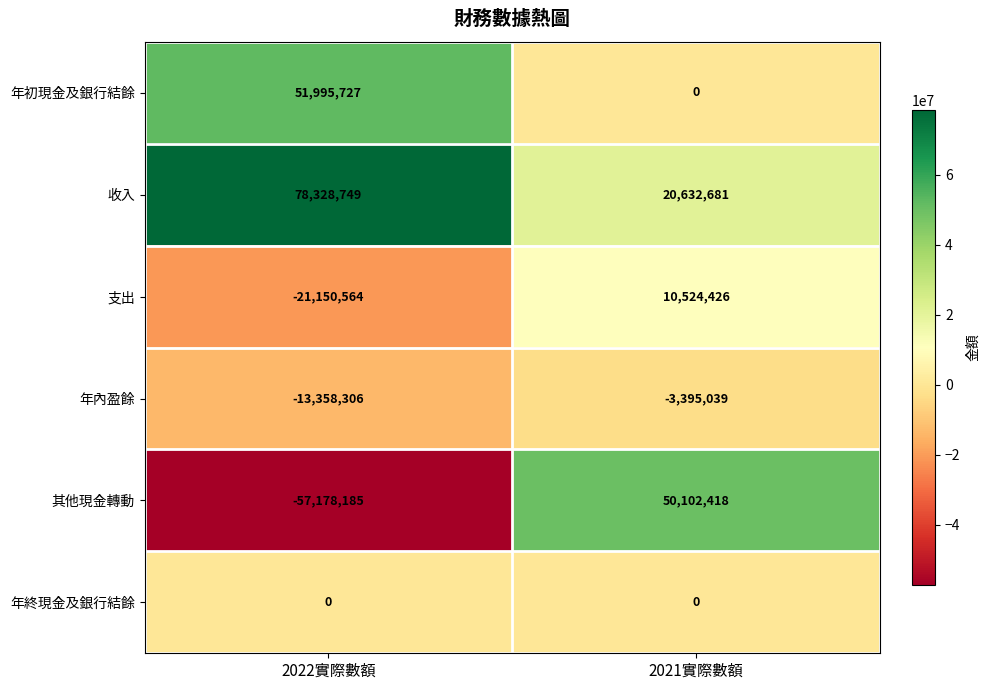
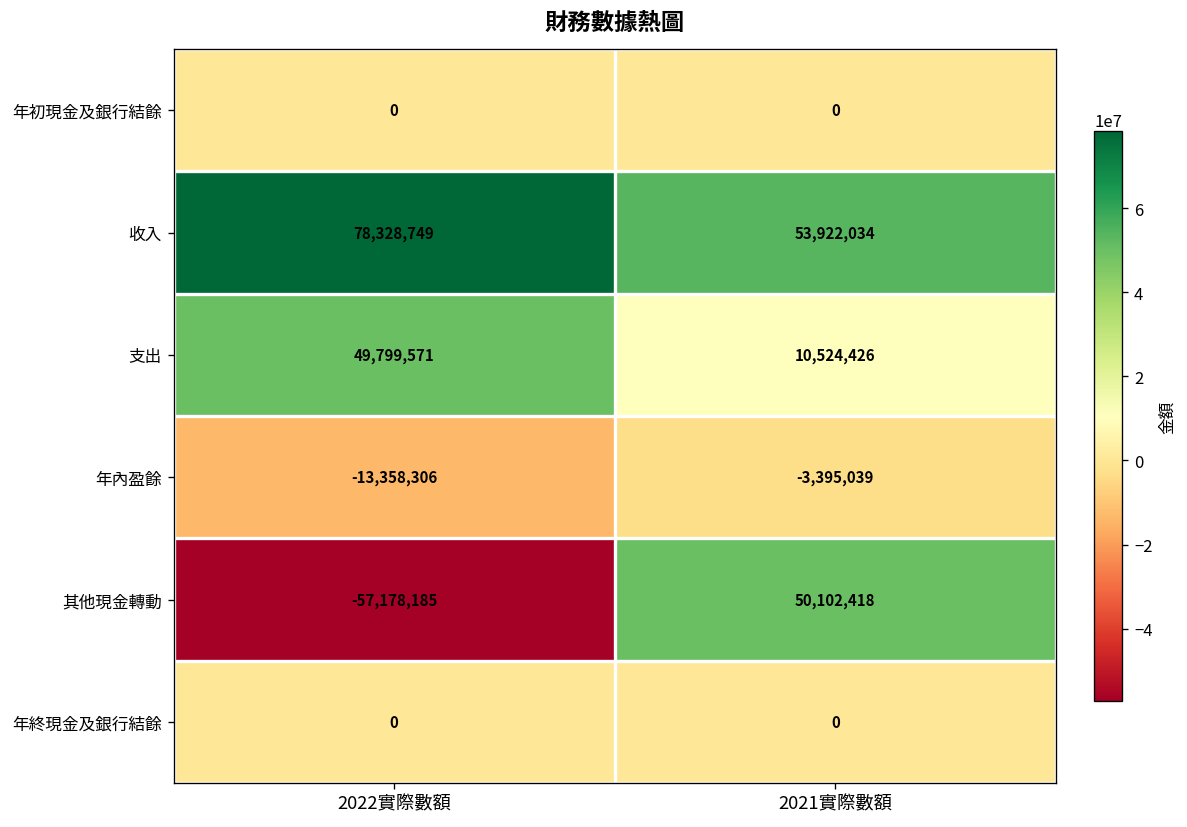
年初現金及銀行結餘, 2022實際數額: 51,995,727 -> 0
收入, 2021實際數額: 20,632,681 -> 53,922,034
支出, 2022實際數額: -21,150,564 -> 49,799,571
